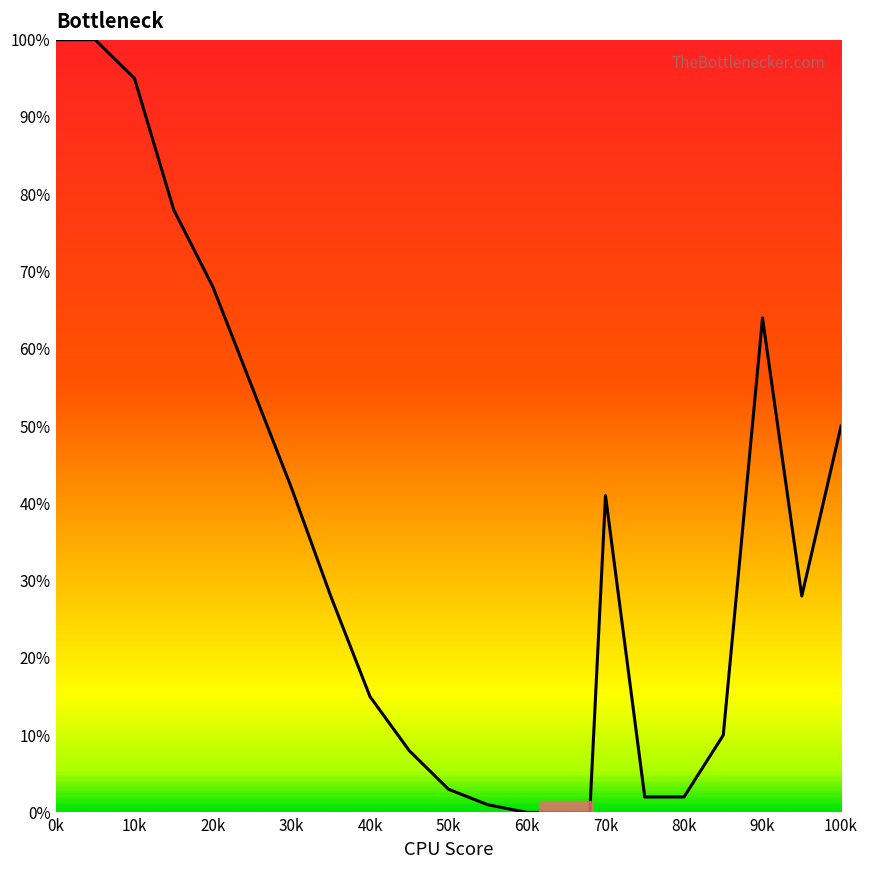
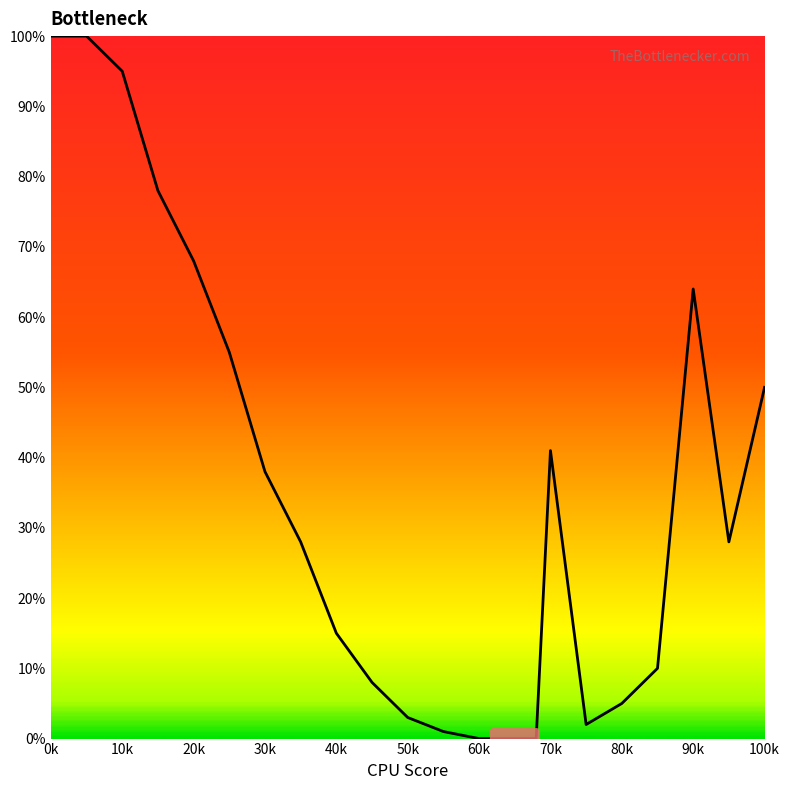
30k: 42% -> 38%
80k: 2% -> 5%
